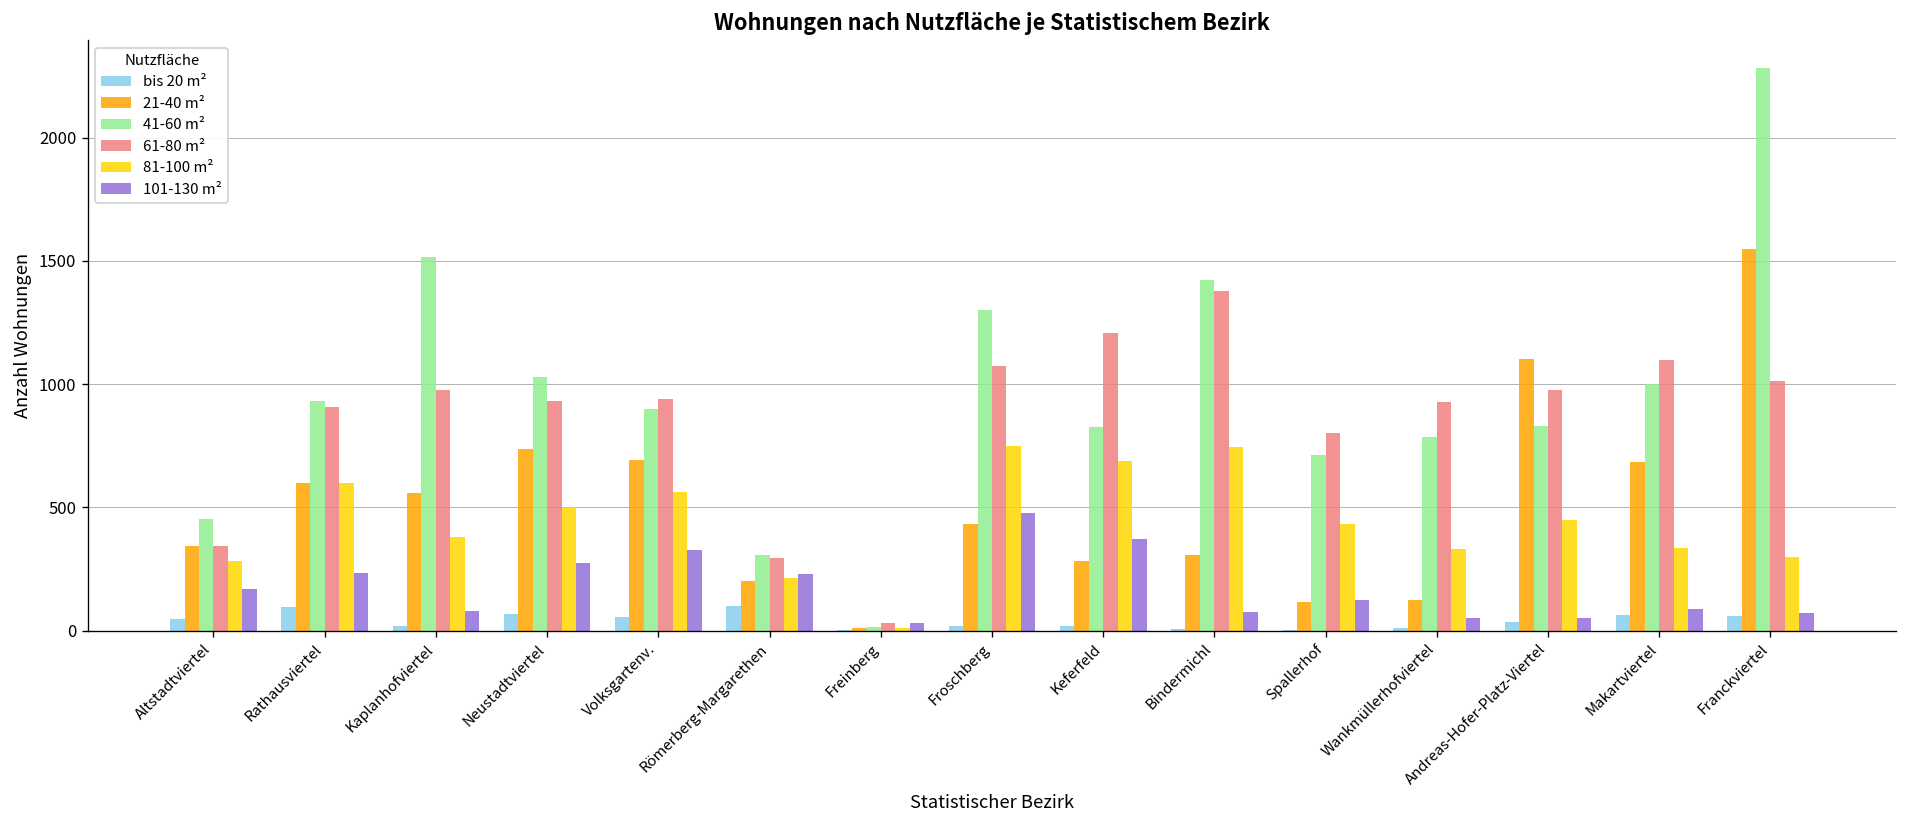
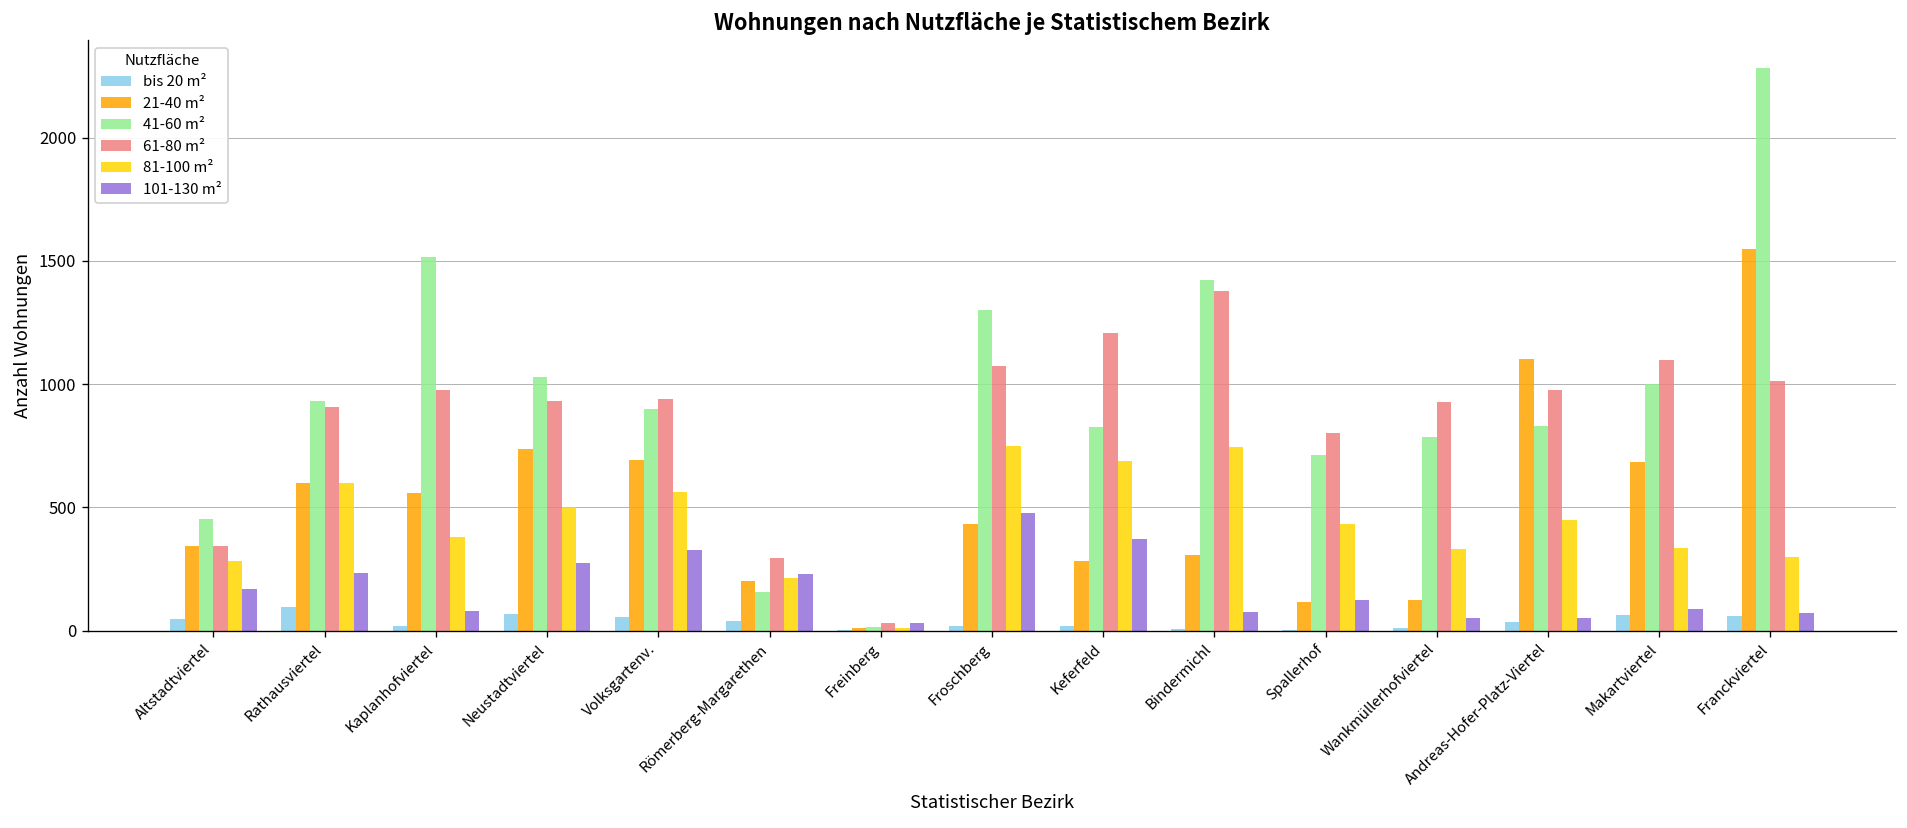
bis 20 m², Römerberg-Margarethen: 100 -> 40
41-60 m², Römerberg-Margarethen: 310 -> 160
